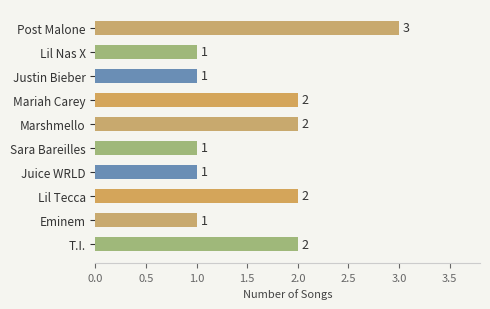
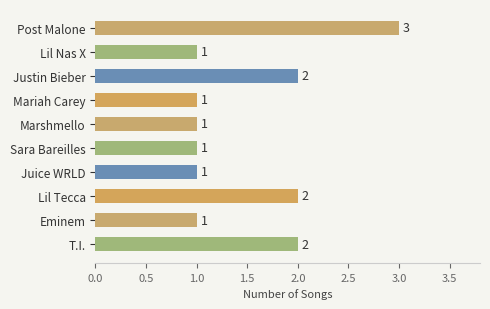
Justin Bieber: 1 -> 2
Mariah Carey: 2 -> 1
Marshmello: 2 -> 1
